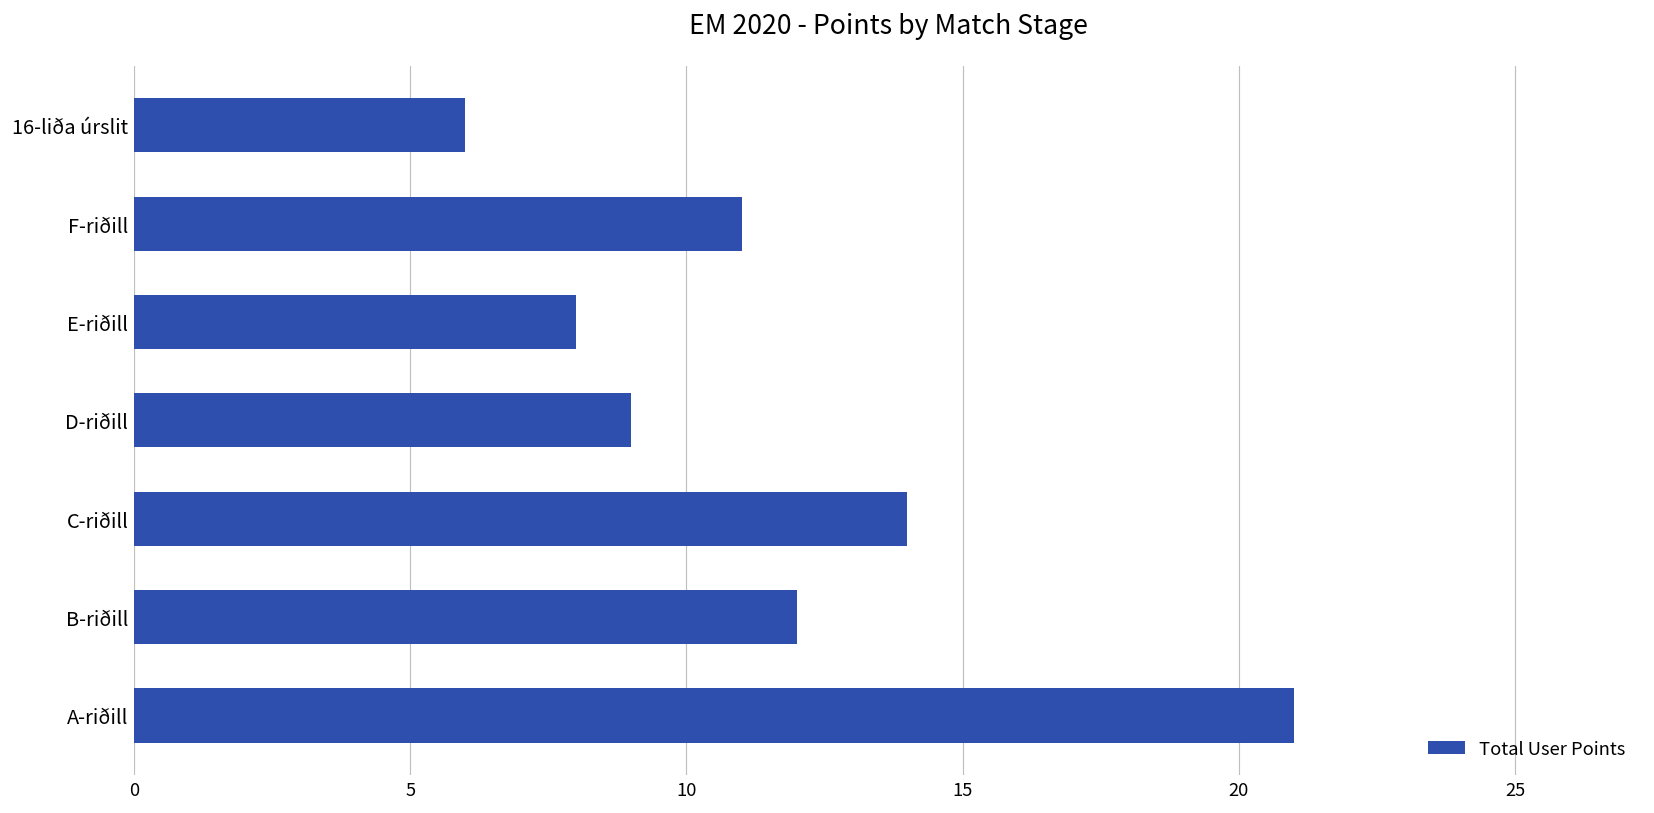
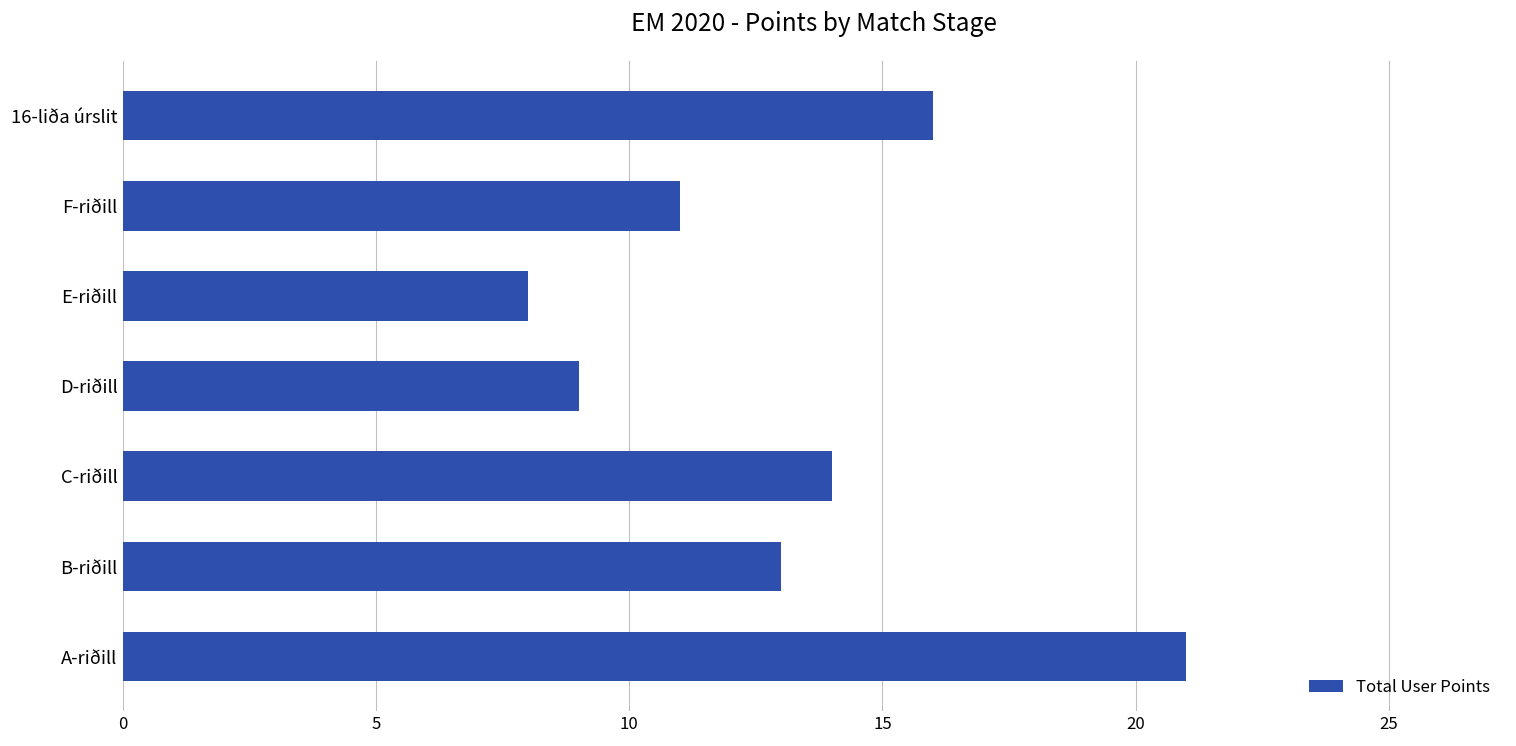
16-liða úrslit: 6 -> 16
B-riðill: 12 -> 13
